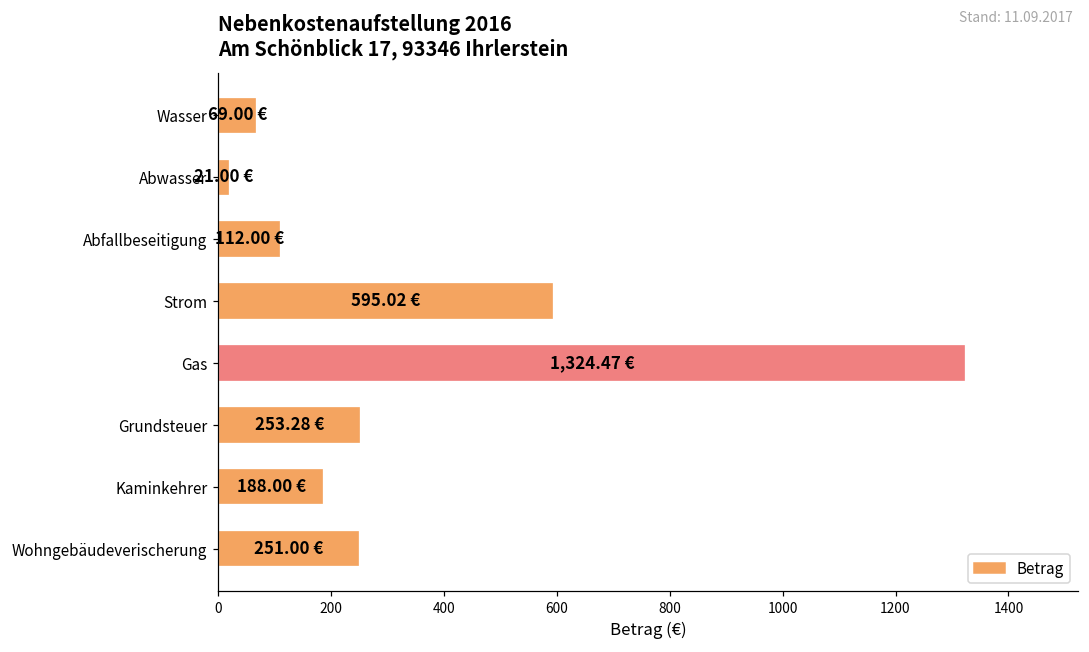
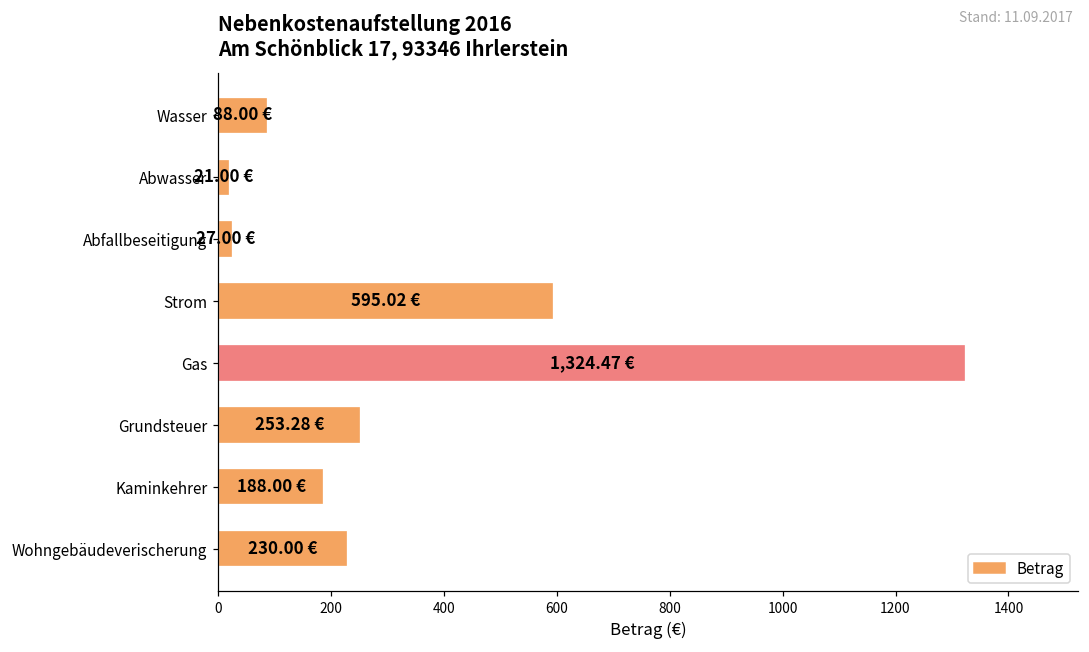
Wasser: 69.00 -> 88.00
Abfallbeseitigung: 112.00 -> 27.00
Wohngebäudeverischerung: 251.00 -> 230.00
